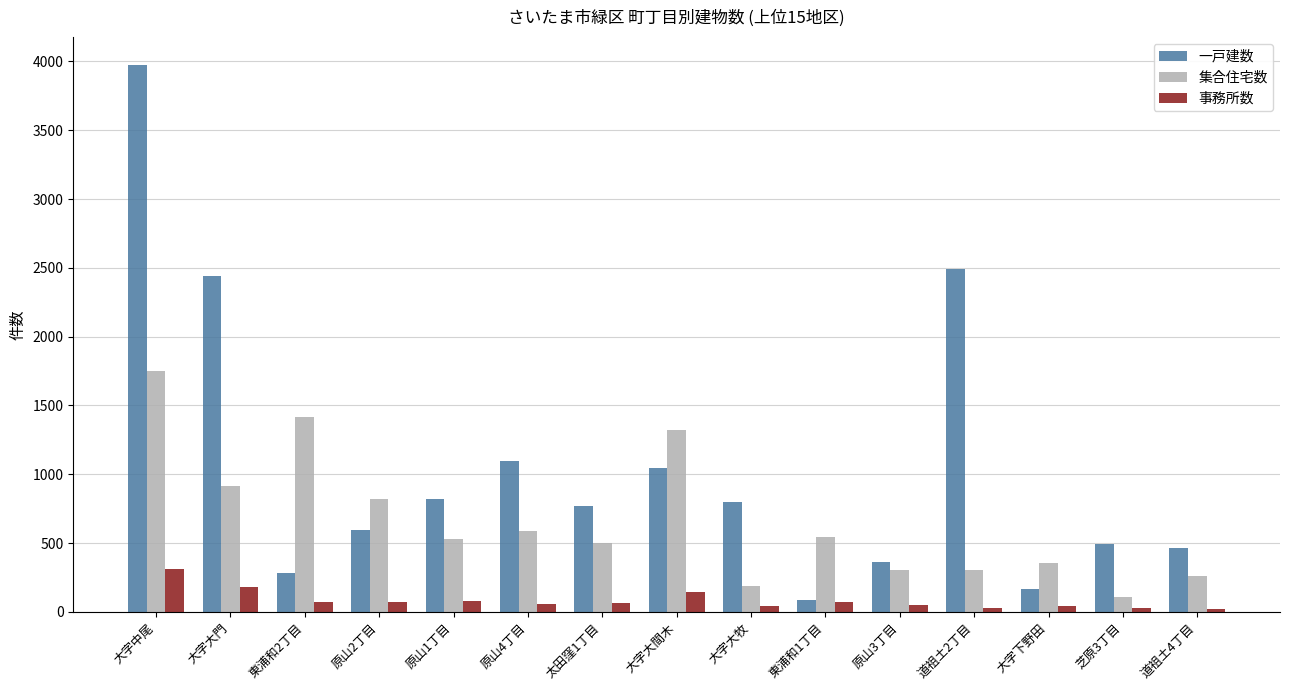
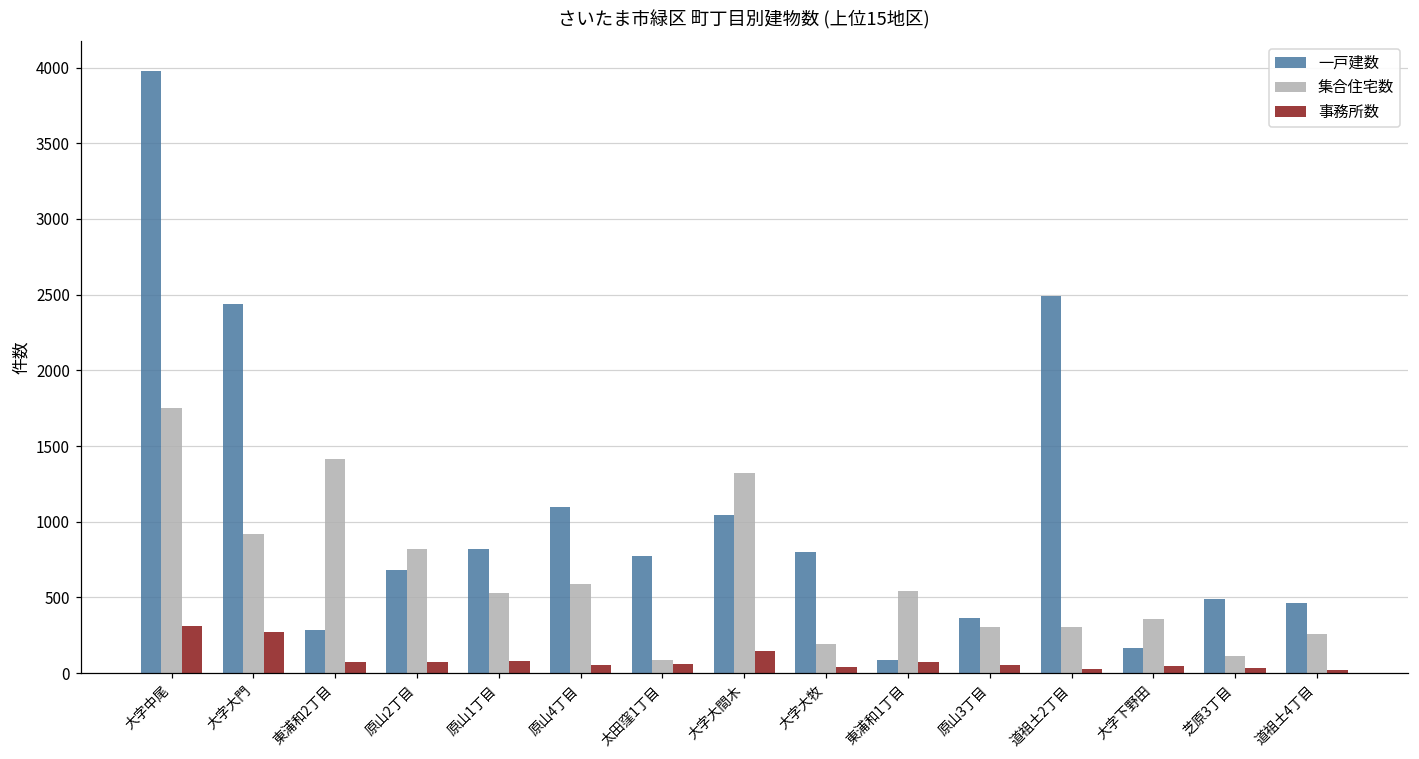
事務所数, 大字大門: 180 -> 270
一戸建数, 原山2丁目: 600 -> 680
集合住宅数, 太田窪1丁目: 500 -> 90
